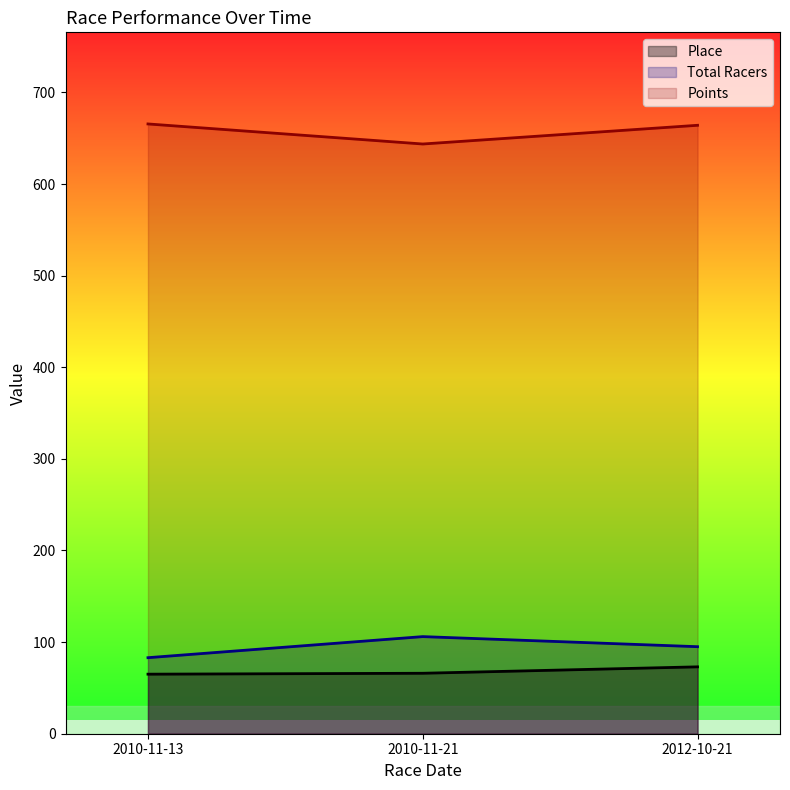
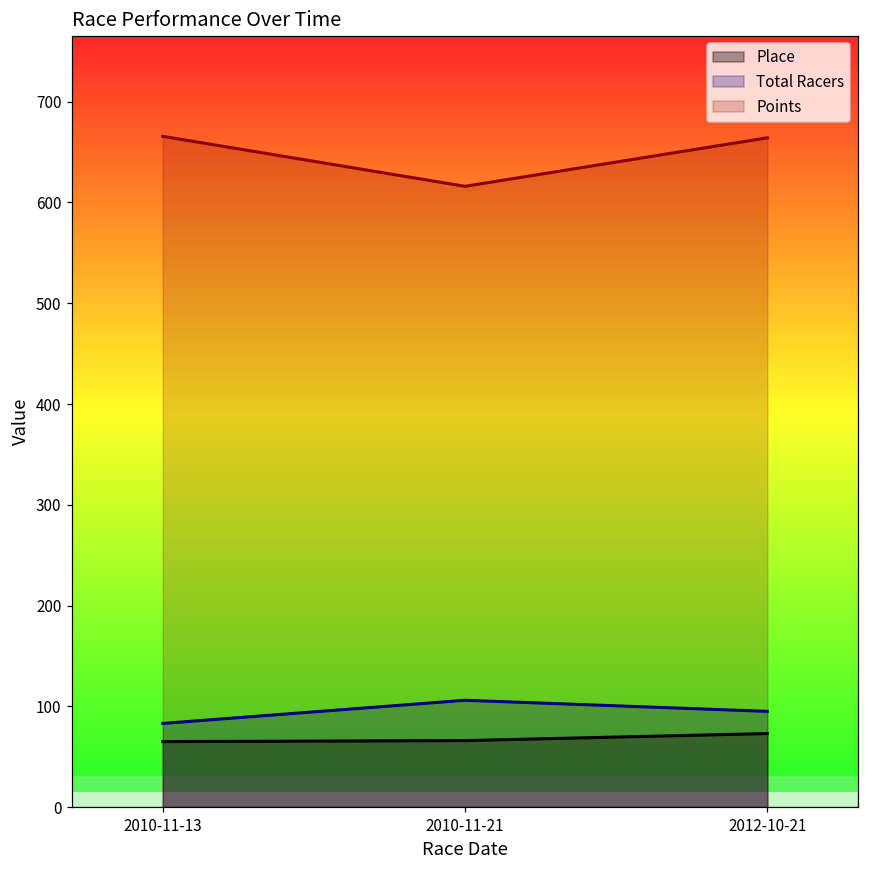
Points, 2010-11-21: 640 -> 620
